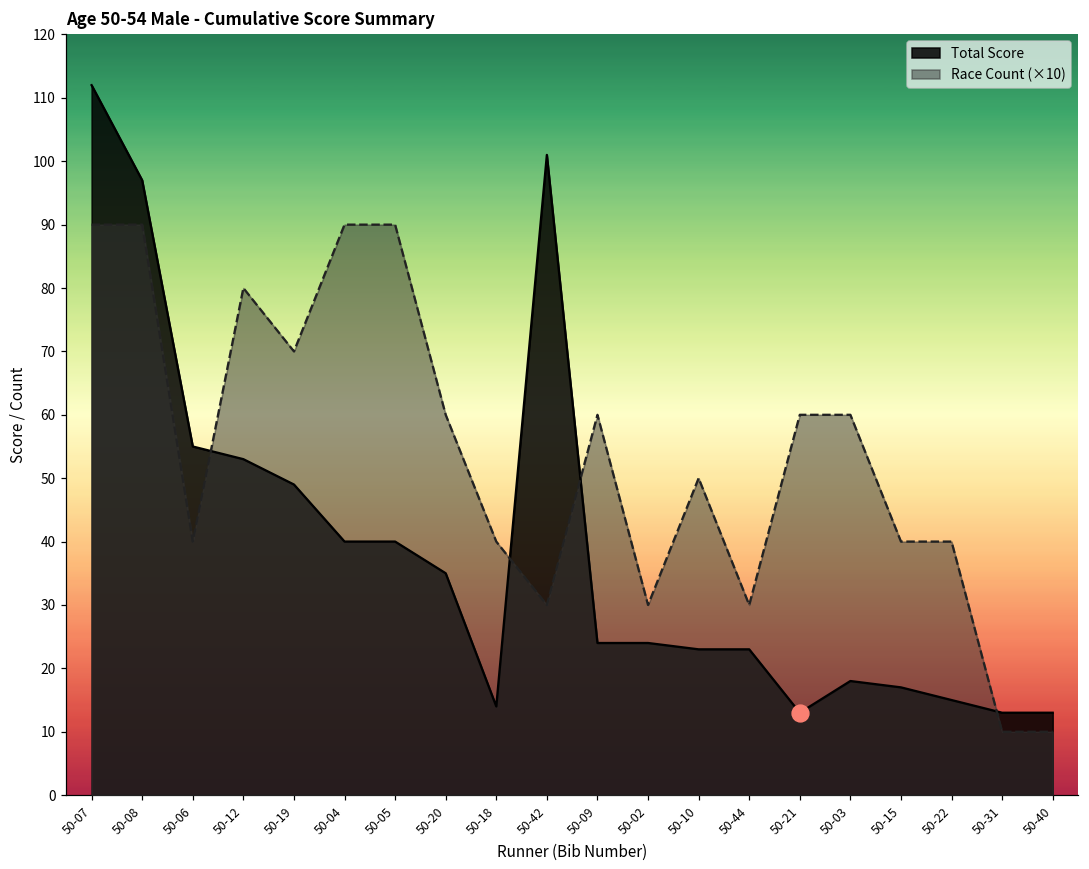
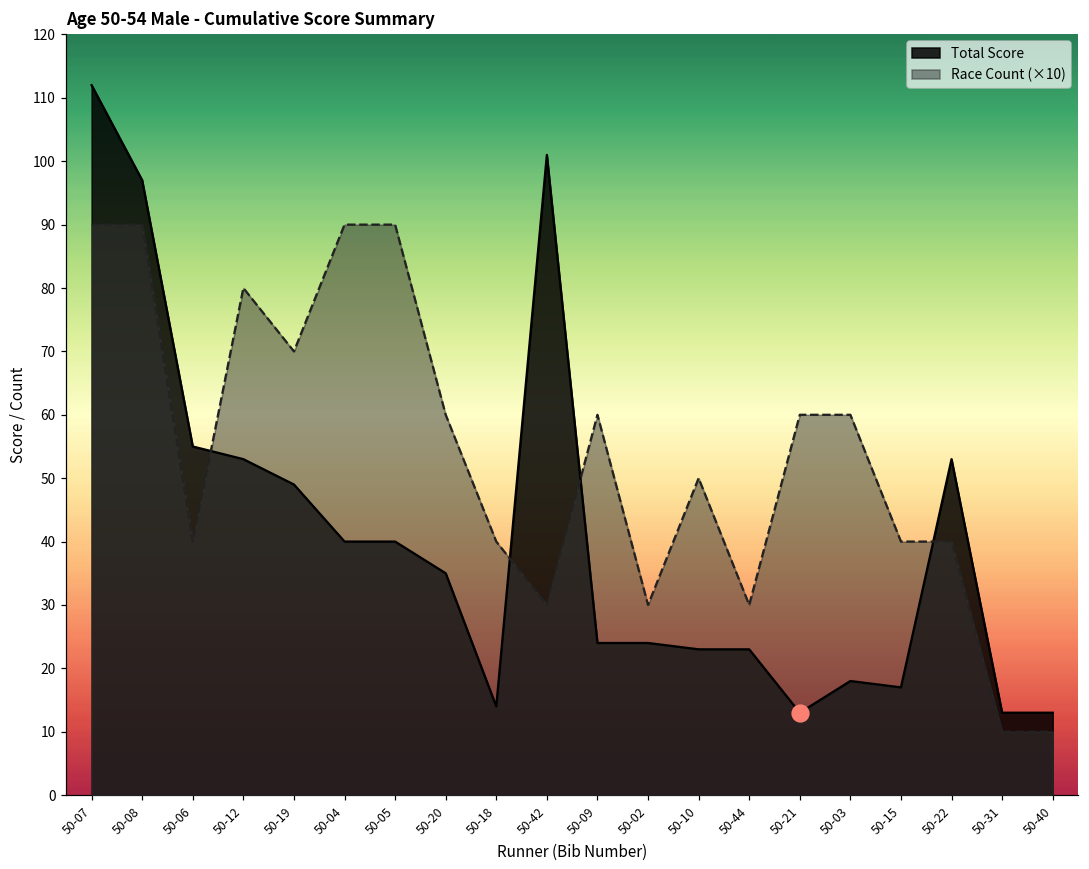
Total Score, 50-22: 15 -> 53
